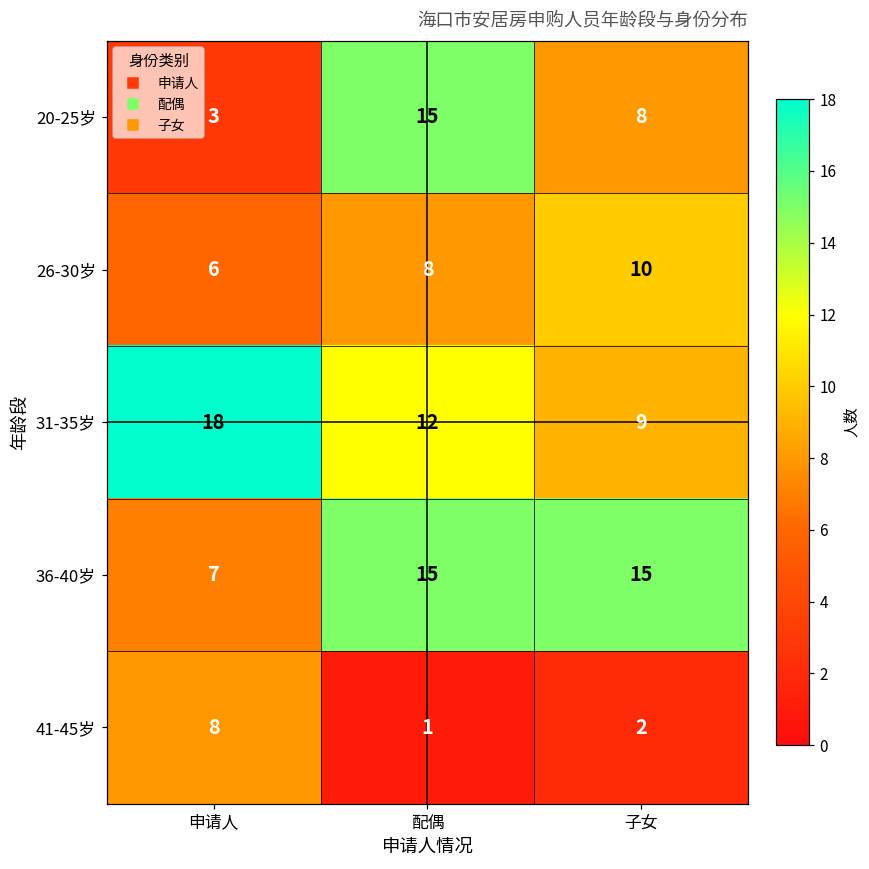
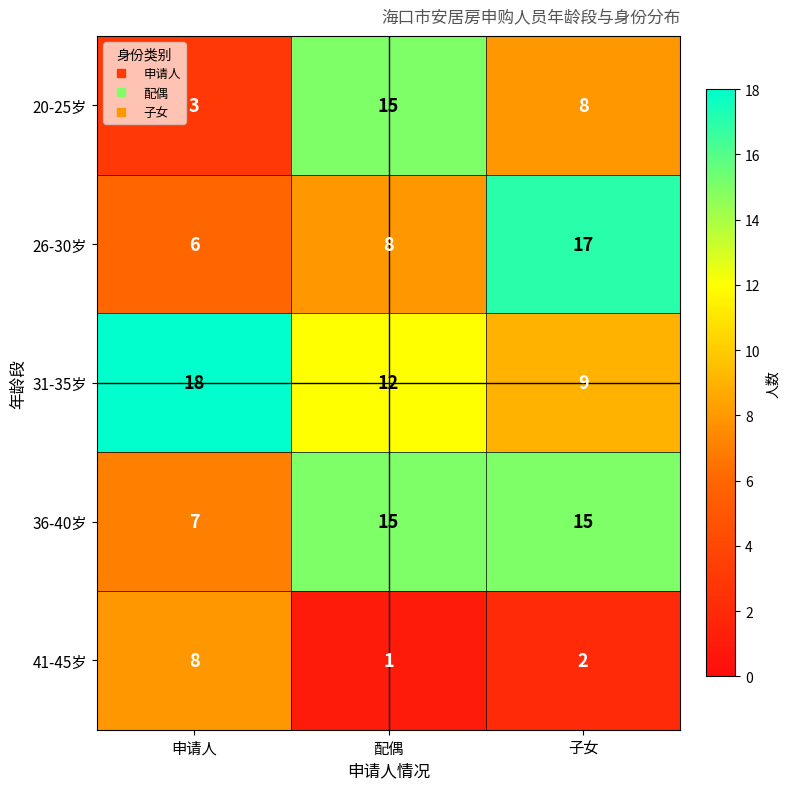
26-30岁, 子女: 10 -> 17
